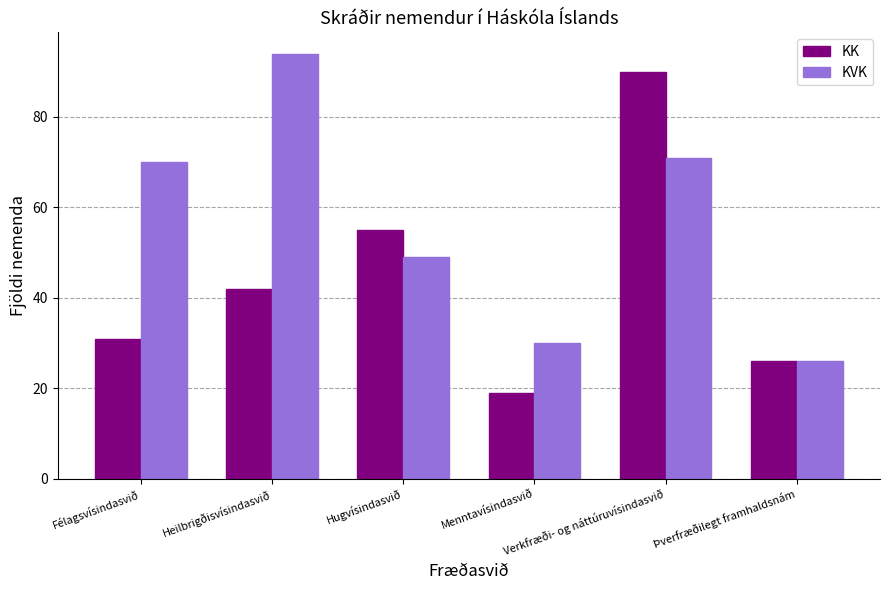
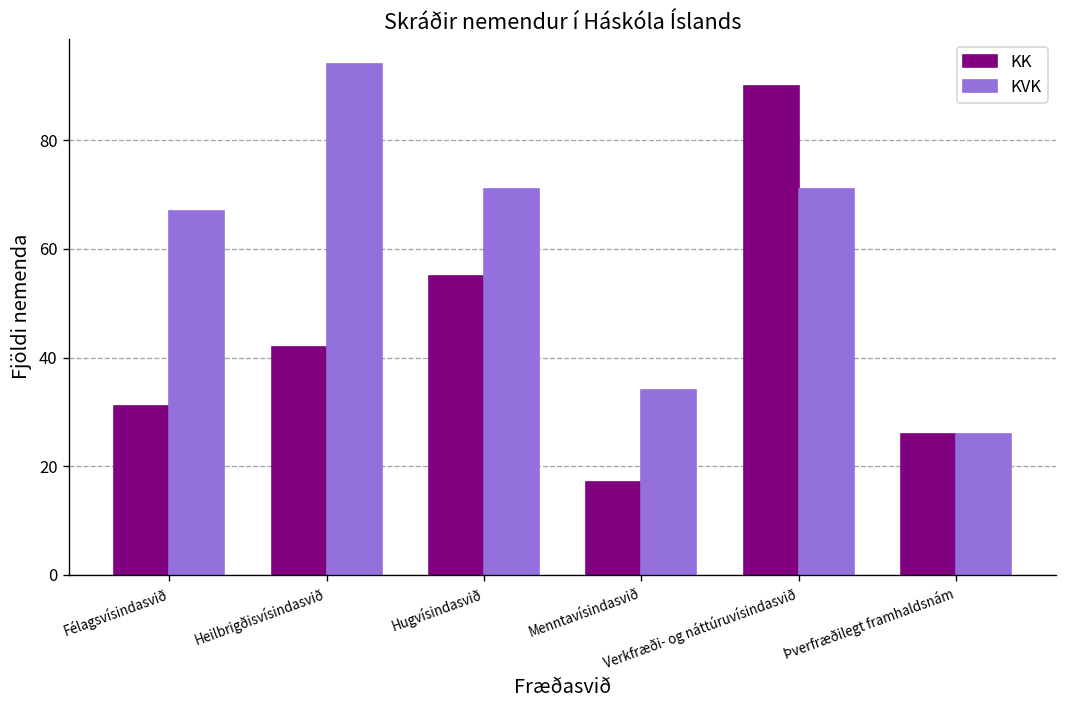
KVK, Félagsvísindasvið: 70 -> 67
KVK, Hugvísindasvið: 49 -> 71
KK, Menntavísindasvið: 19 -> 17
KVK, Menntavísindasvið: 30 -> 34
